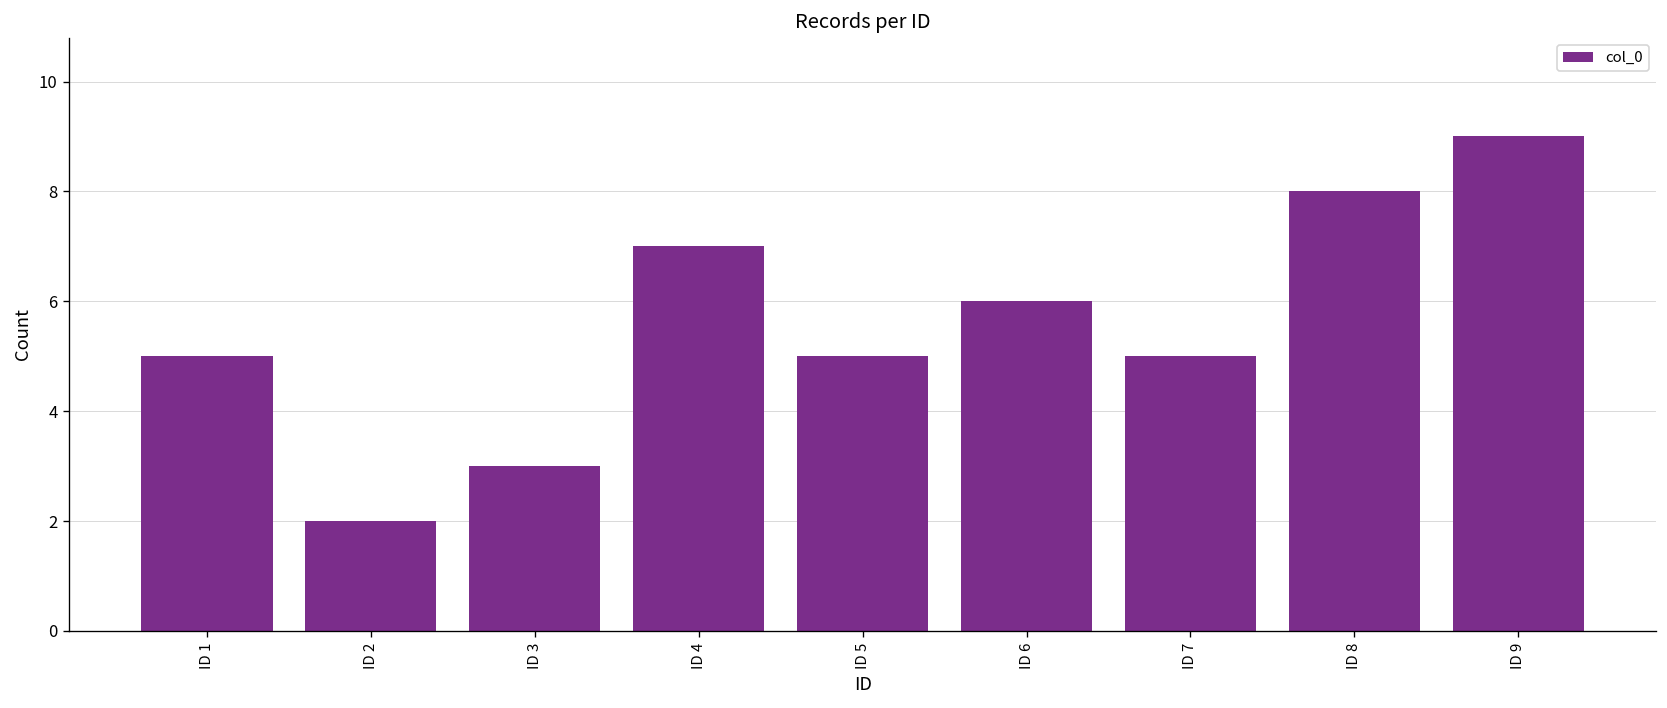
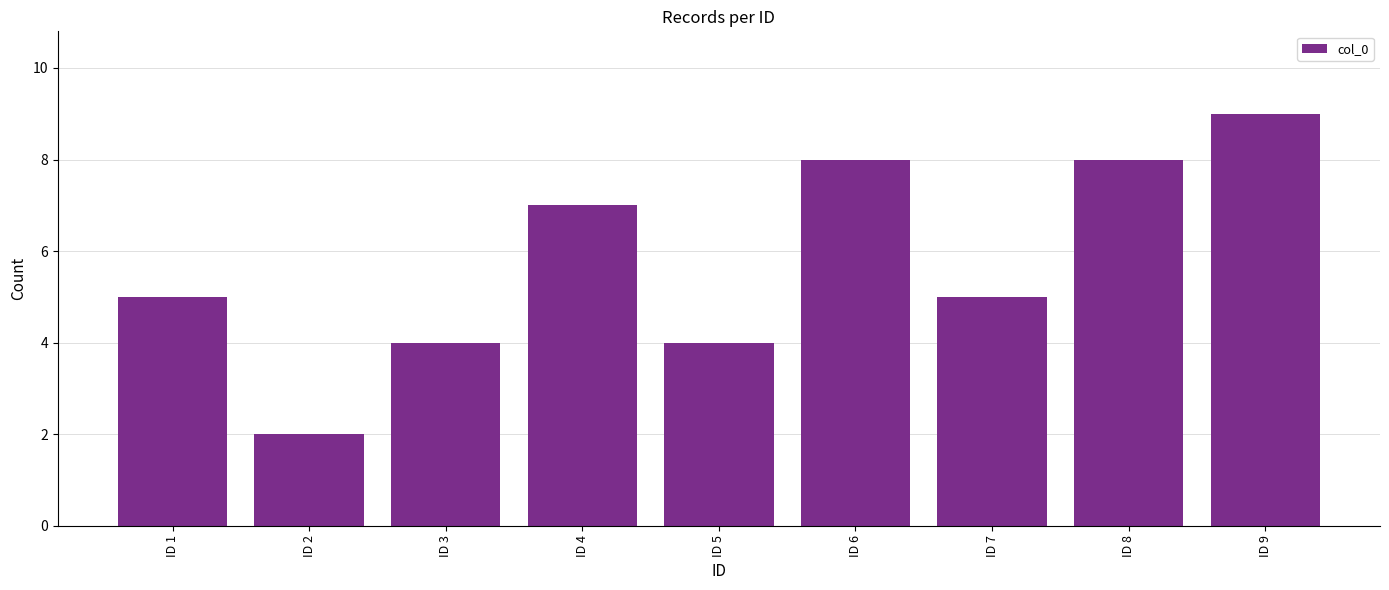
ID 3: 3 -> 4
ID 5: 5 -> 4
ID 6: 6 -> 8
